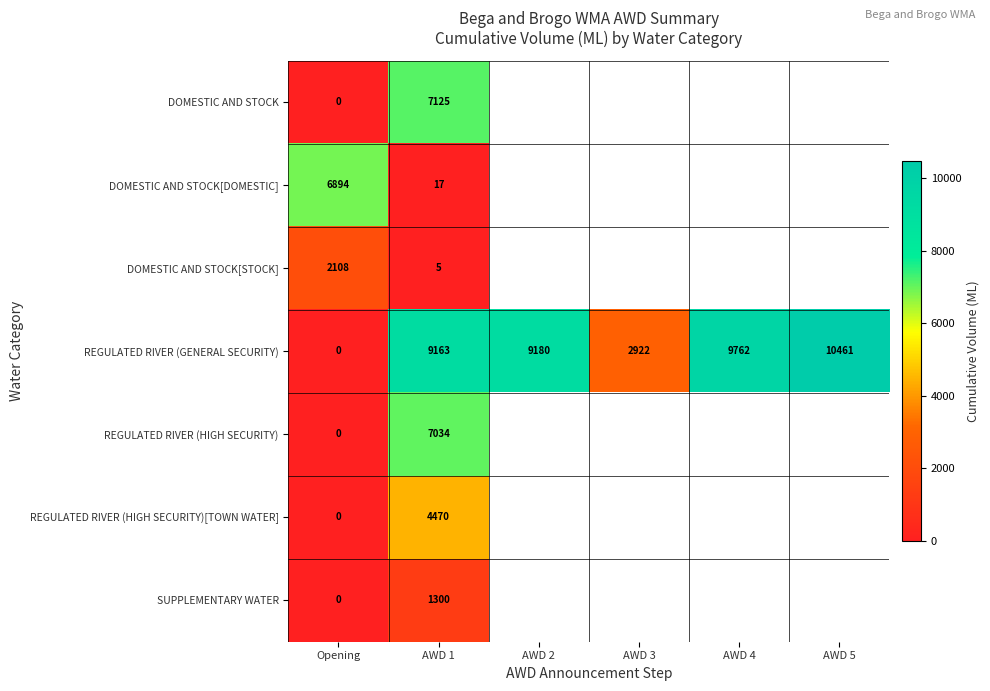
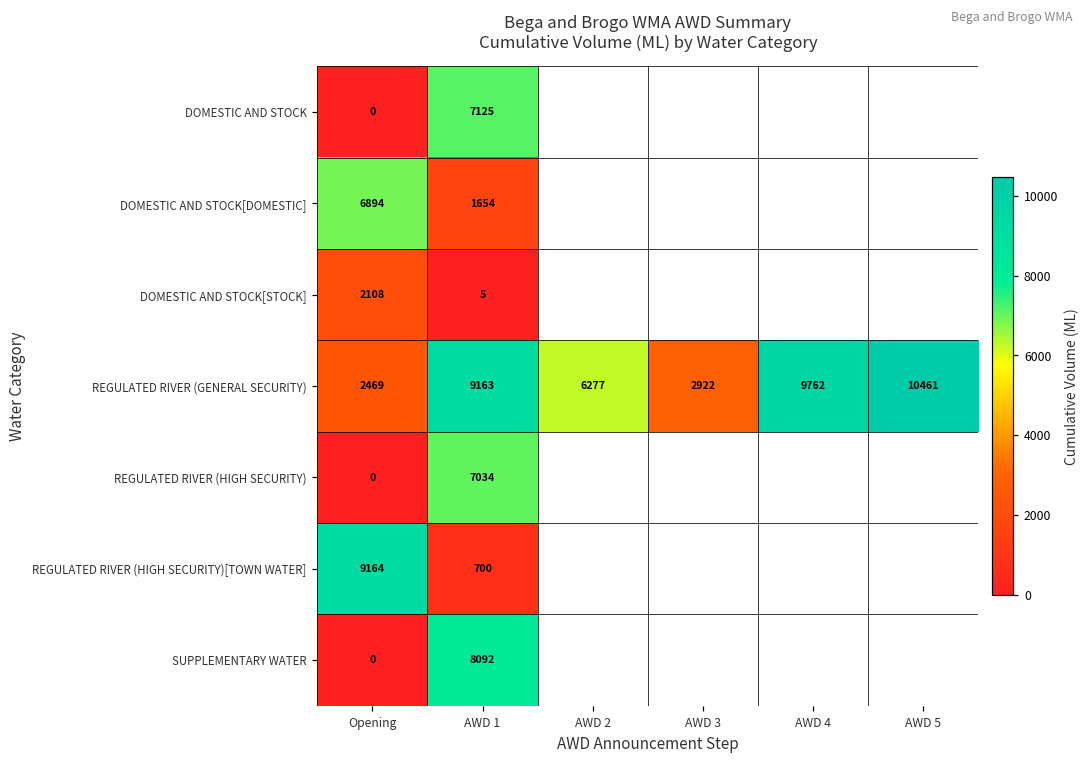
DOMESTIC AND STOCK[DOMESTIC], AWD 1: 17 -> 1654
REGULATED RIVER (GENERAL SECURITY), Opening: 0 -> 2469
REGULATED RIVER (GENERAL SECURITY), AWD 2: 9180 -> 6277
REGULATED RIVER (HIGH SECURITY)[TOWN WATER], Opening: 0 -> 9164
REGULATED RIVER (HIGH SECURITY)[TOWN WATER], AWD 1: 4470 -> 700
SUPPLEMENTARY WATER, AWD 1: 1300 -> 8092
